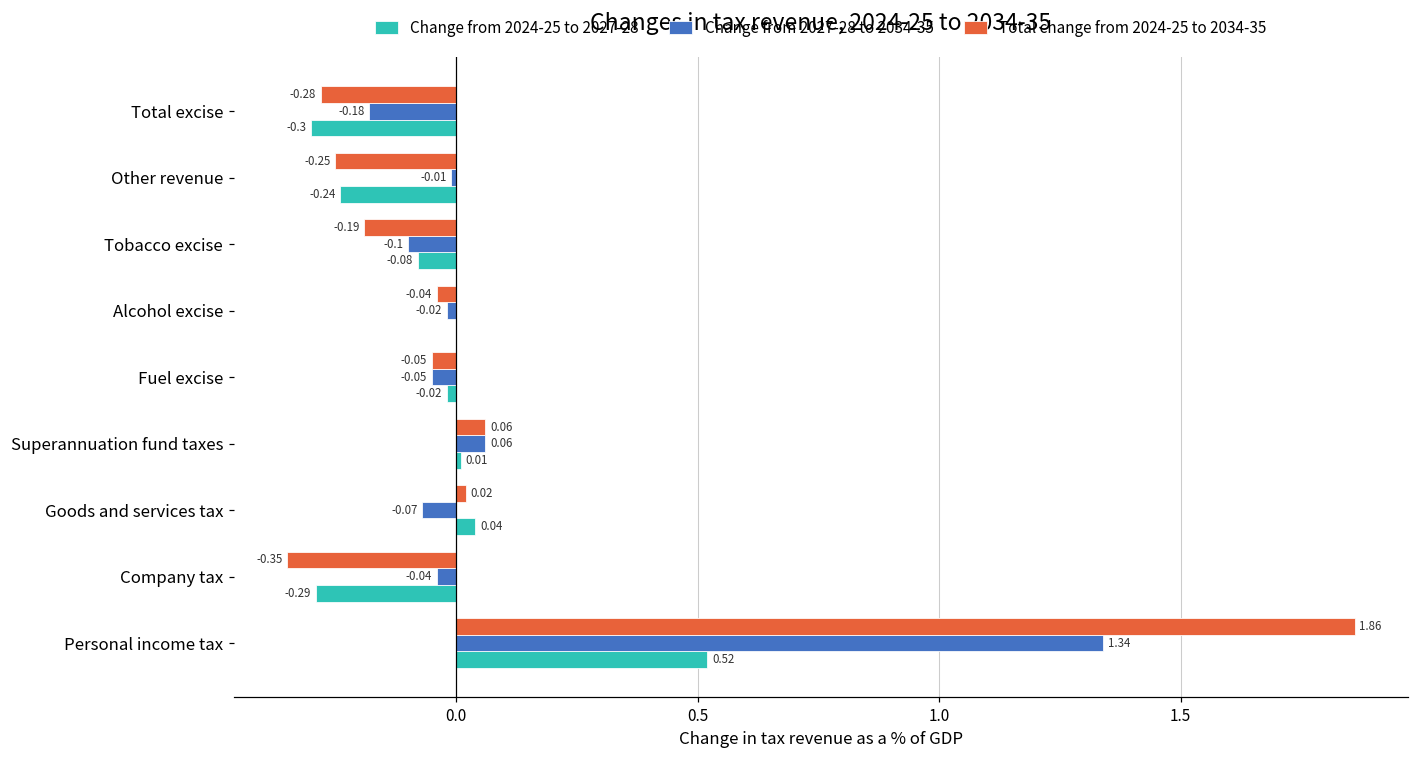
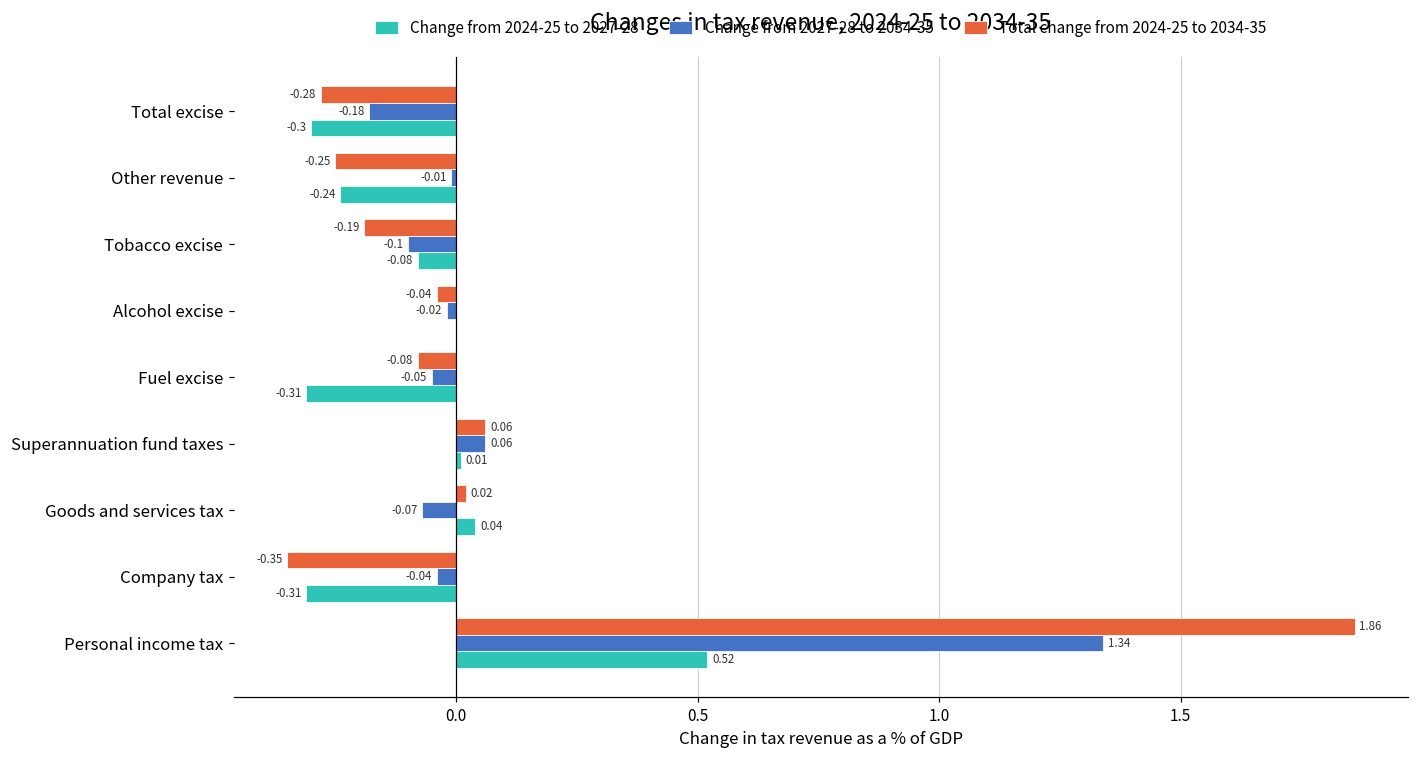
Total change from 2024-25 to 2034-35, Fuel excise: -0.05 -> -0.08
Change from 2024-25 to 2027-28, Fuel excise: -0.02 -> -0.31
Change from 2024-25 to 2027-28, Company tax: -0.29 -> -0.31
